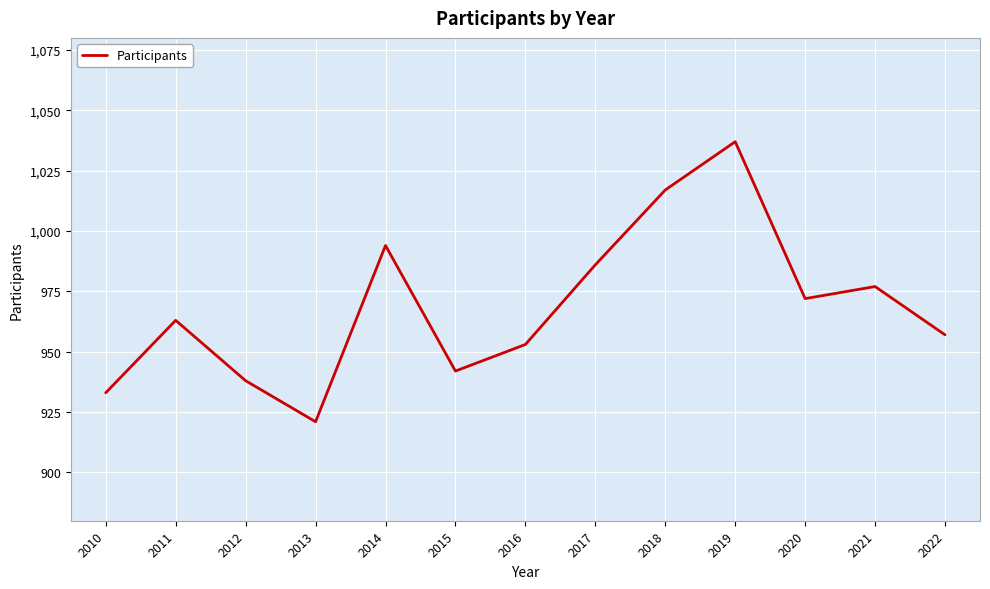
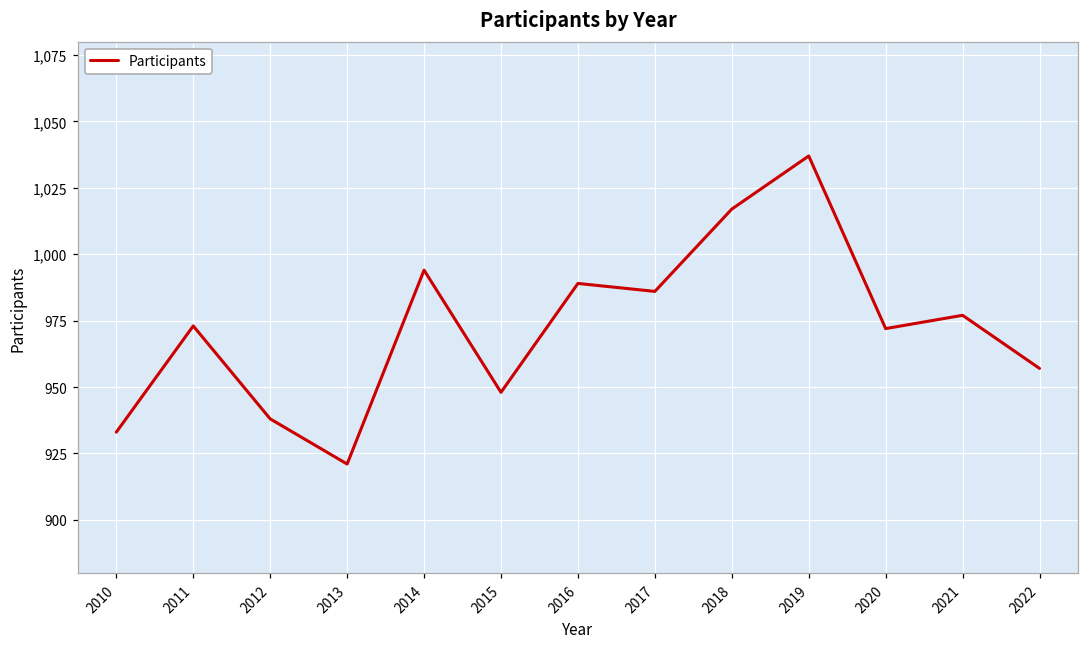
2011: 963 -> 973
2015: 942 -> 948
2016: 953 -> 989
